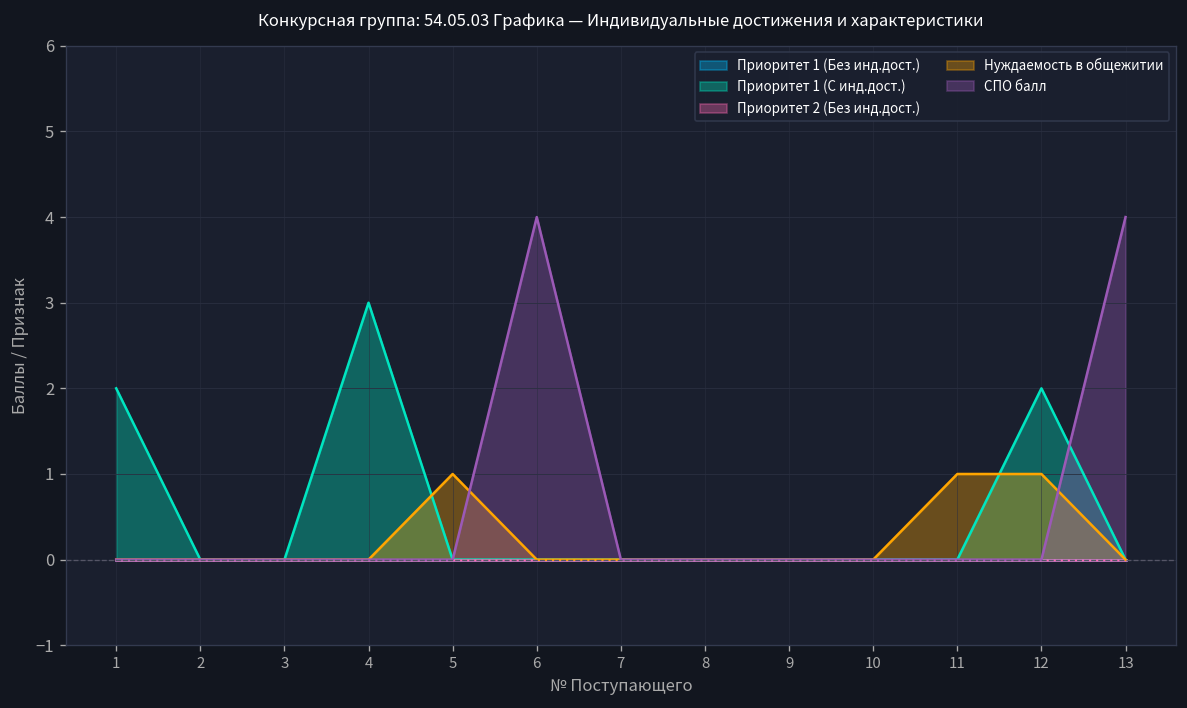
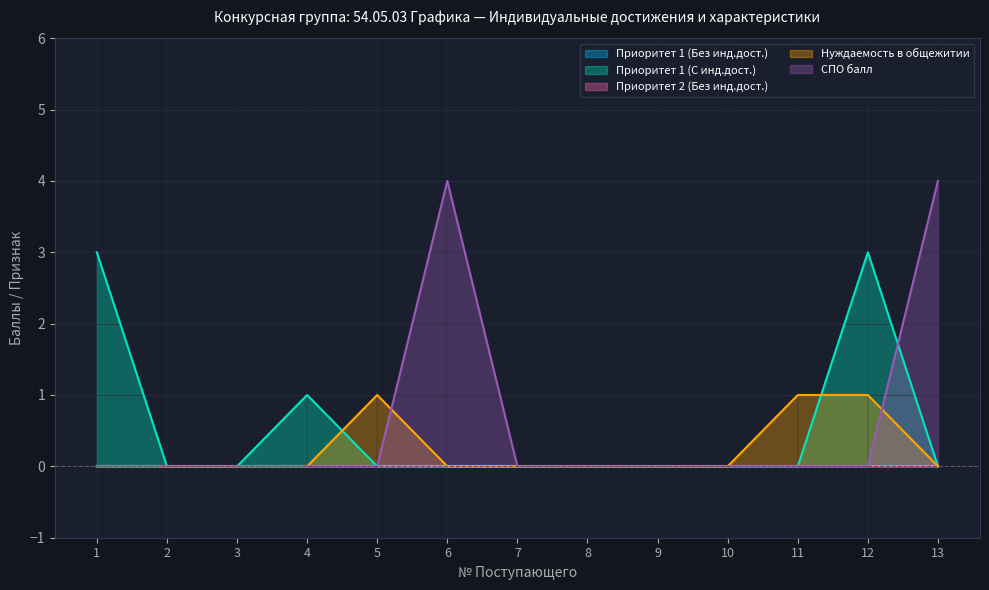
Приоритет 1 (С инд.дост.), 1: 2 -> 3
Приоритет 1 (С инд.дост.), 4: 3 -> 1
Приоритет 1 (С инд.дост.), 12: 2 -> 3
